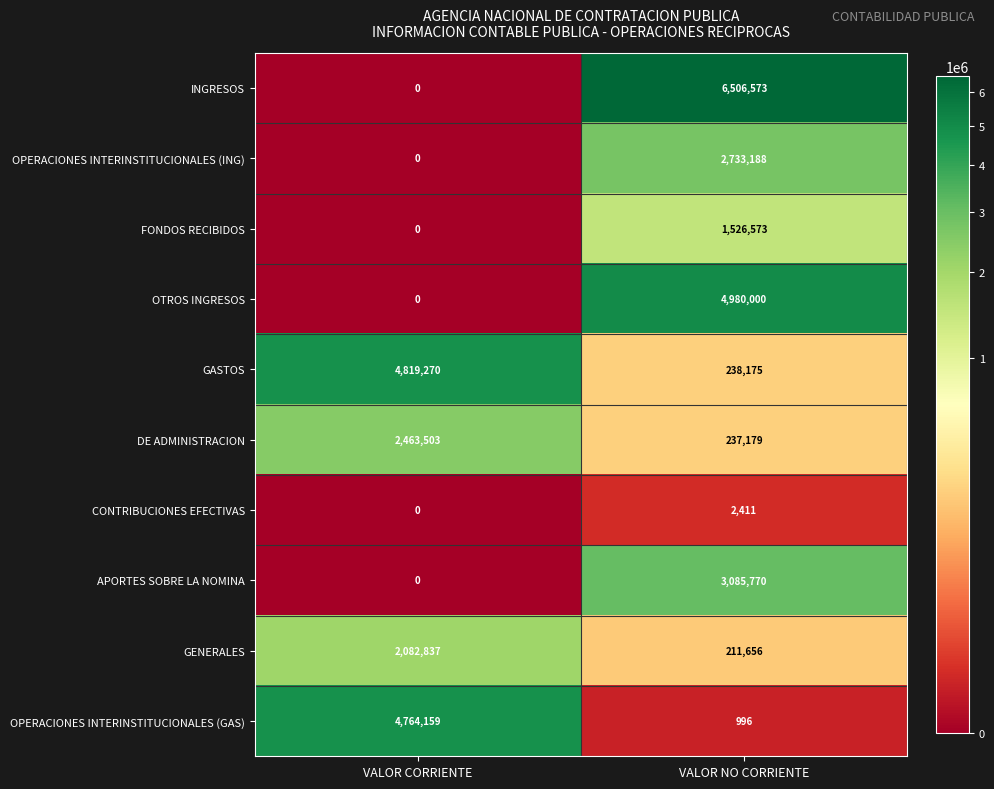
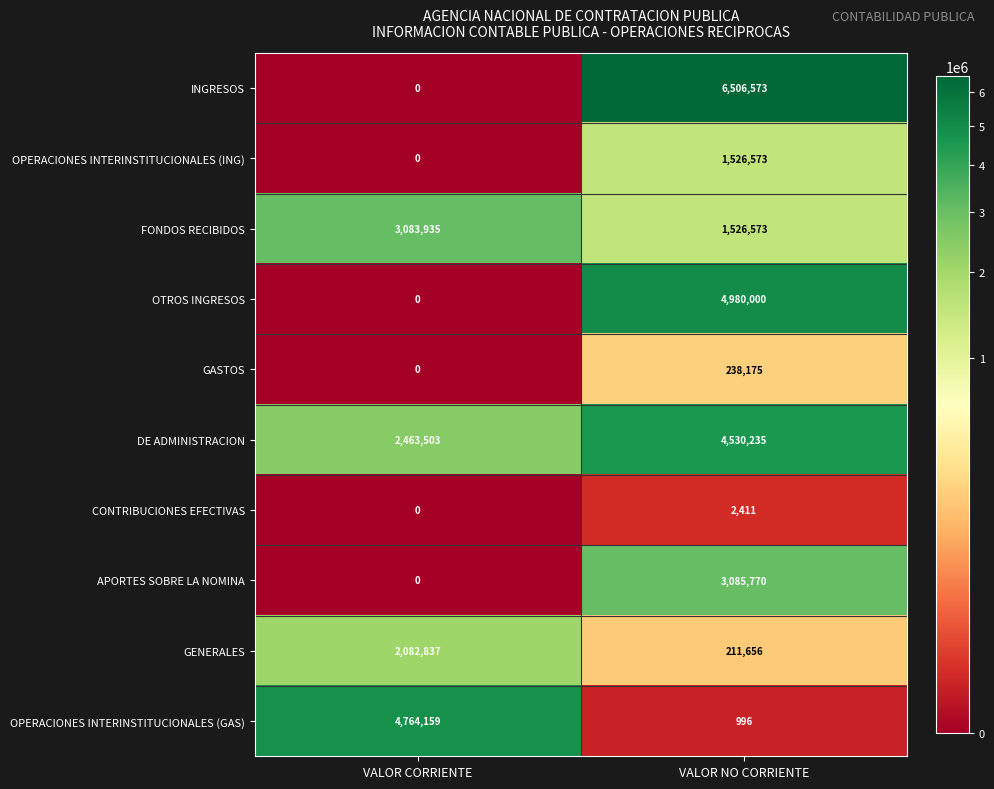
OPERACIONES INTERINSTITUCIONALES (ING), VALOR NO CORRIENTE: 2,733,188 -> 1,526,573
FONDOS RECIBIDOS, VALOR CORRIENTE: 0 -> 3,083,935
GASTOS, VALOR CORRIENTE: 4,819,270 -> 0
DE ADMINISTRACION, VALOR NO CORRIENTE: 237,179 -> 4,530,235
